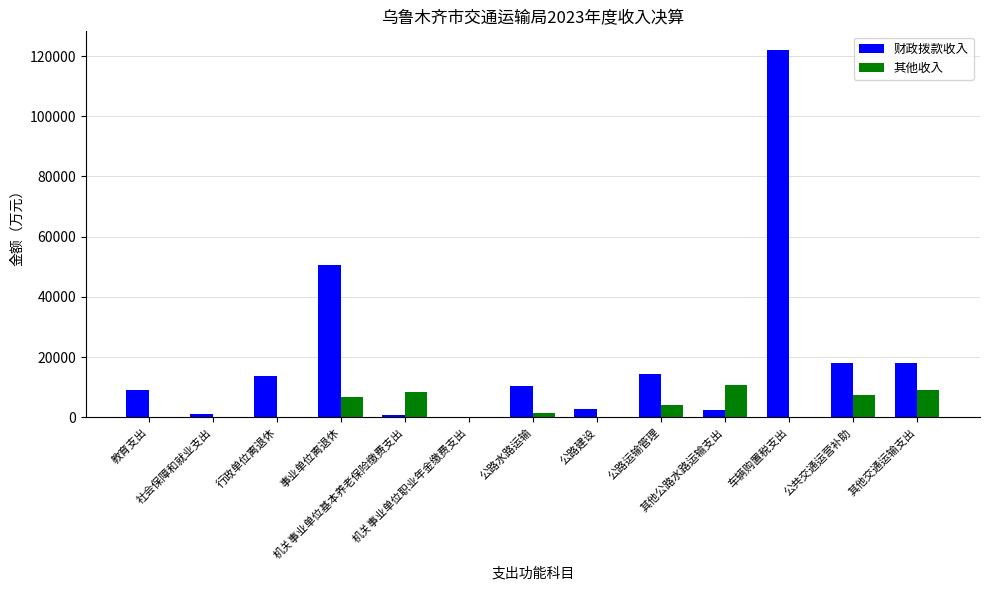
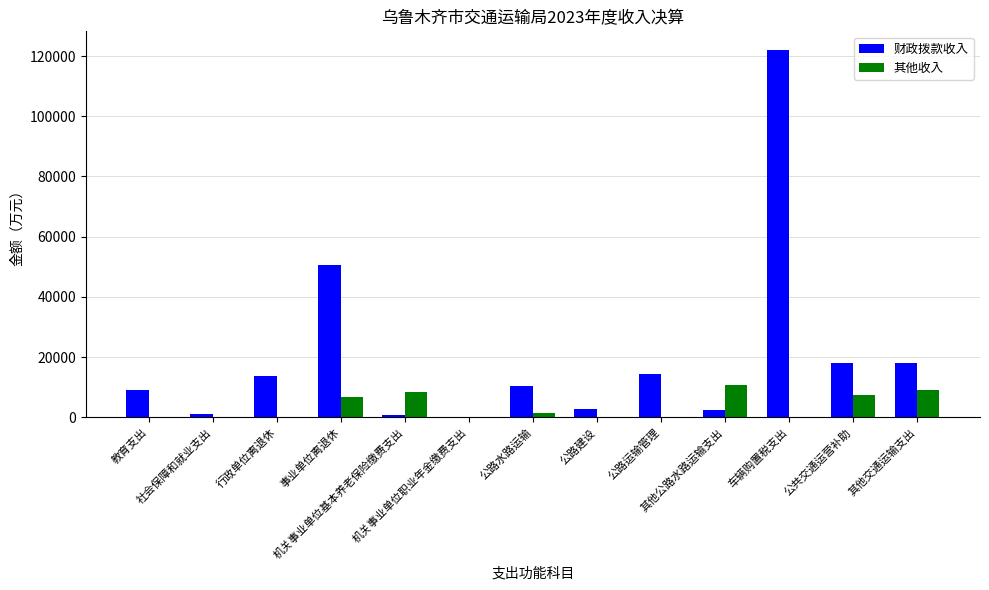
其他收入, 公路运输管理: 4000 -> 0
